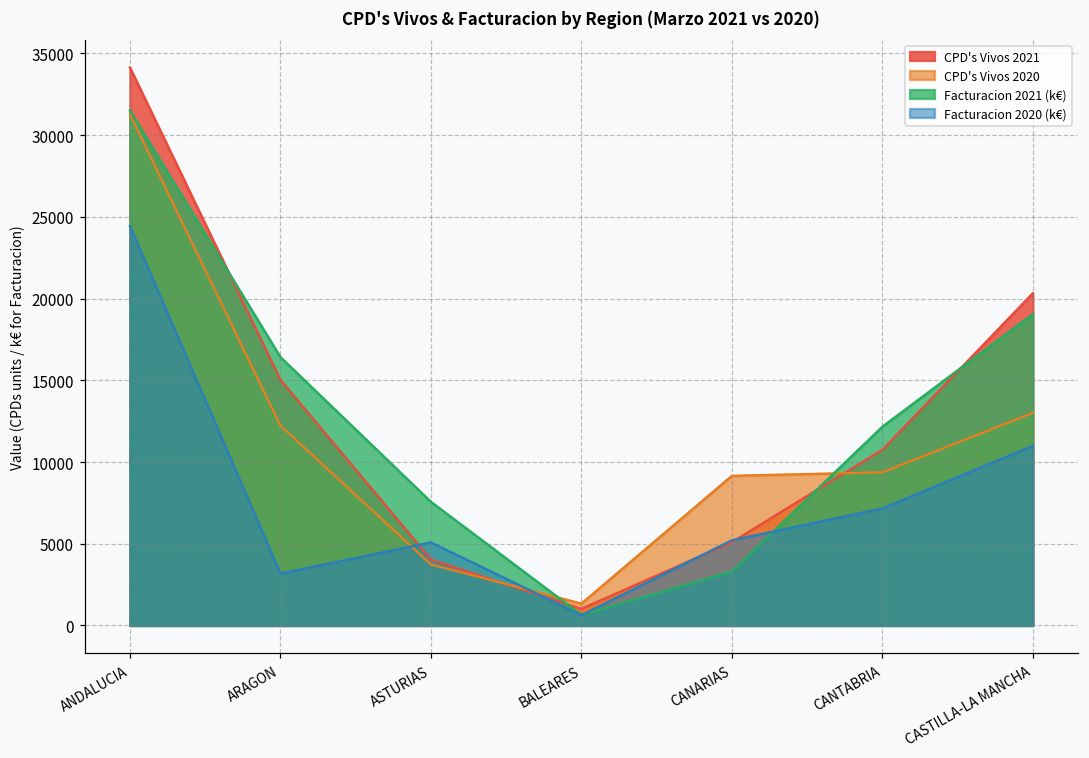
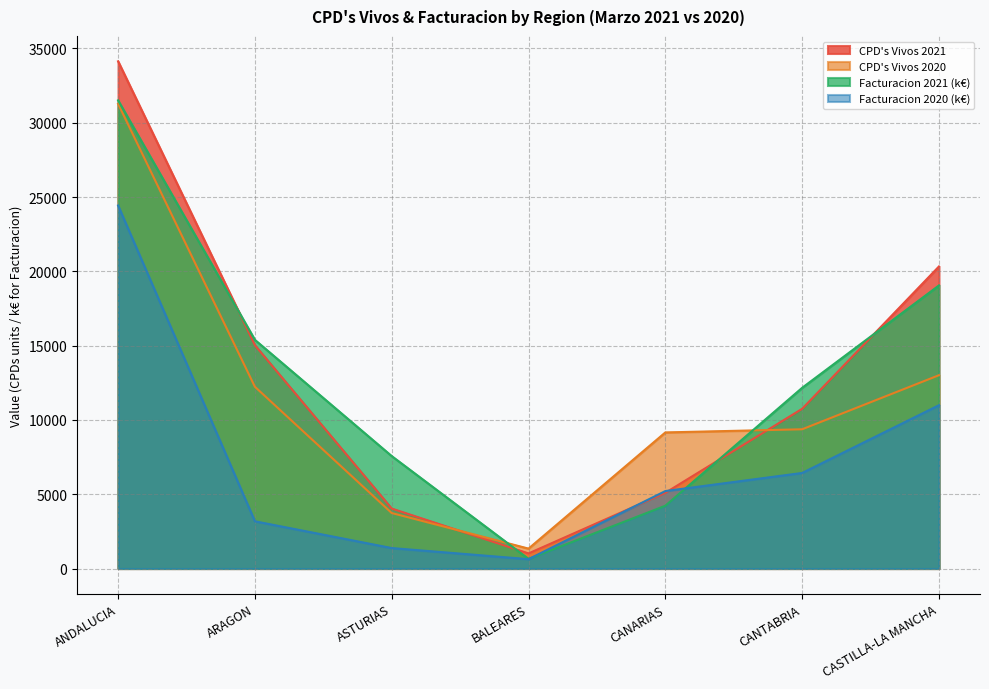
Facturacion 2021 (k€), ARAGON: 16400 -> 15400
Facturacion 2020 (k€), ASTURIAS: 5100 -> 1400
Facturacion 2021 (k€), CANARIAS: 3300 -> 4200
Facturacion 2020 (k€), CANTABRIA: 7200 -> 6400
